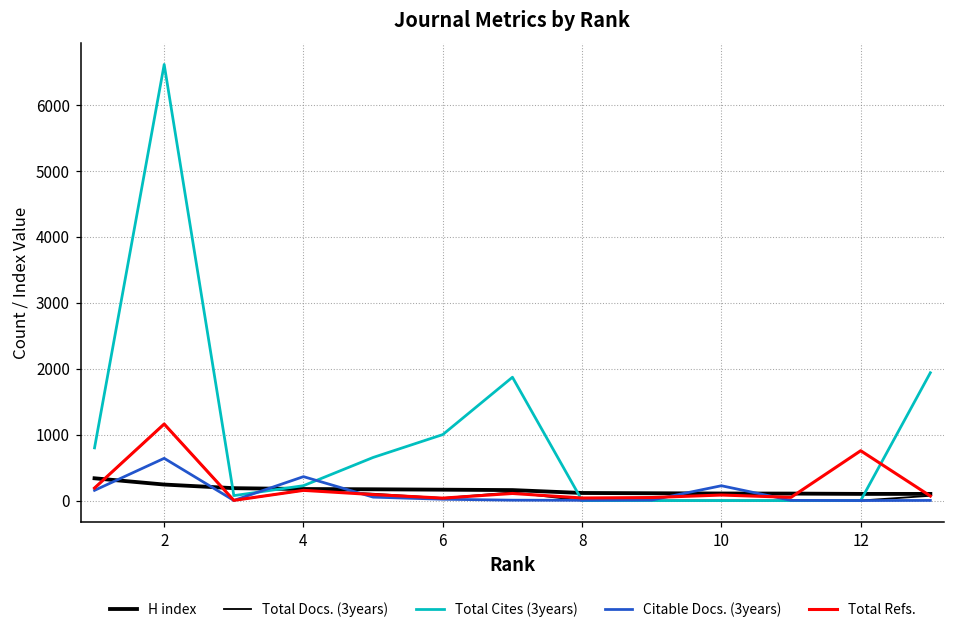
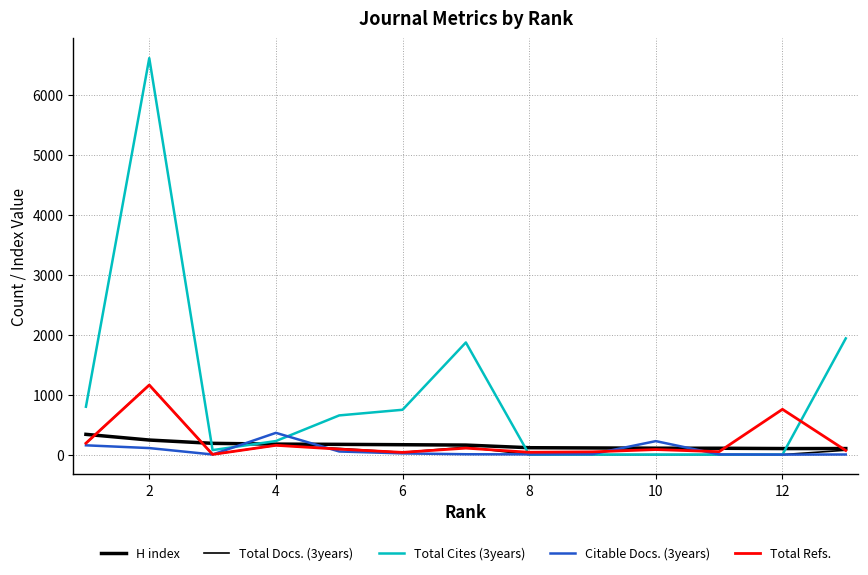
Citable Docs. (3years), 2: 600 -> 100
Total Cites (3years), 6: 1000 -> 700
